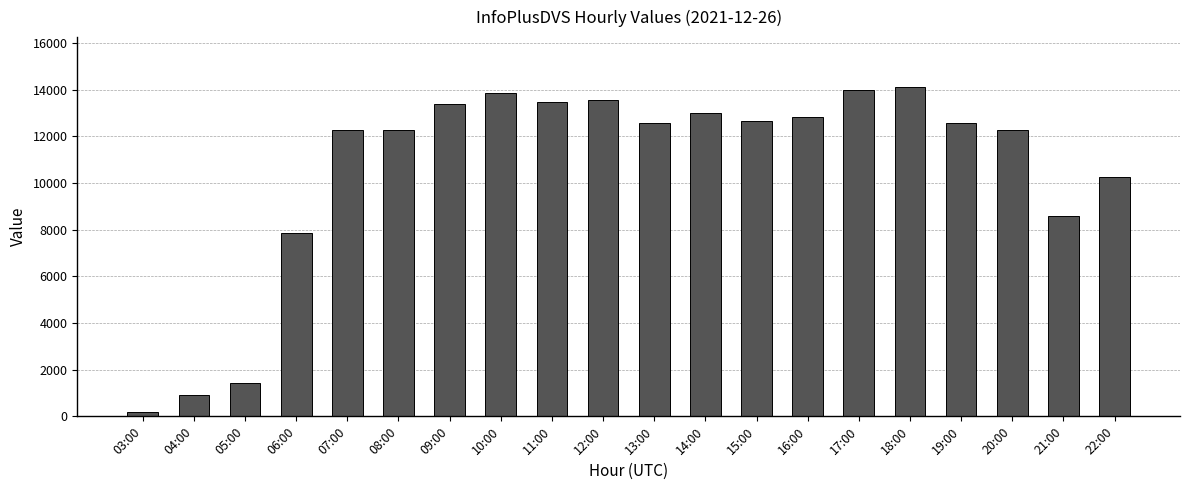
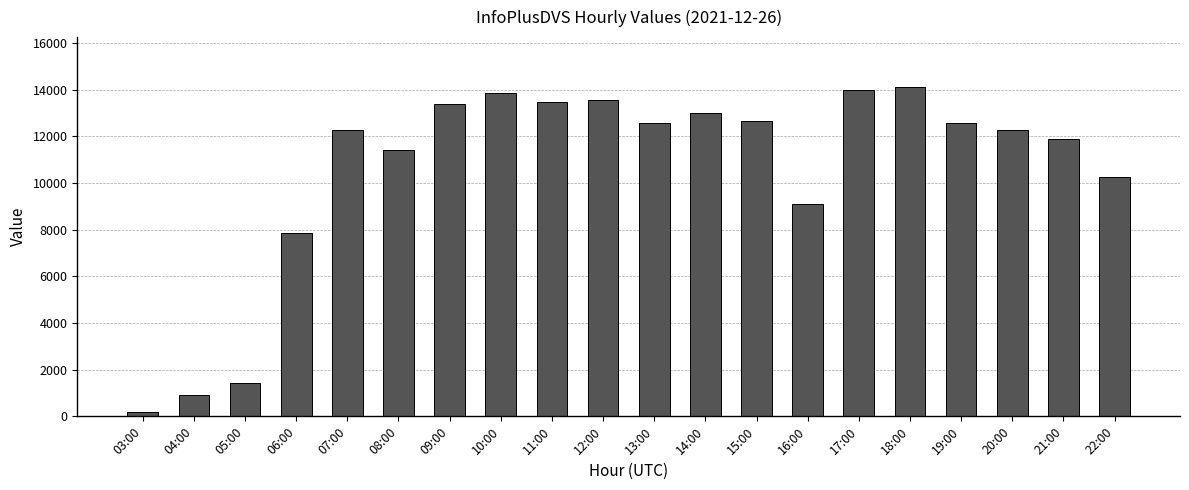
08:00: 12300 -> 11400
16:00: 12800 -> 9100
21:00: 8600 -> 11900
